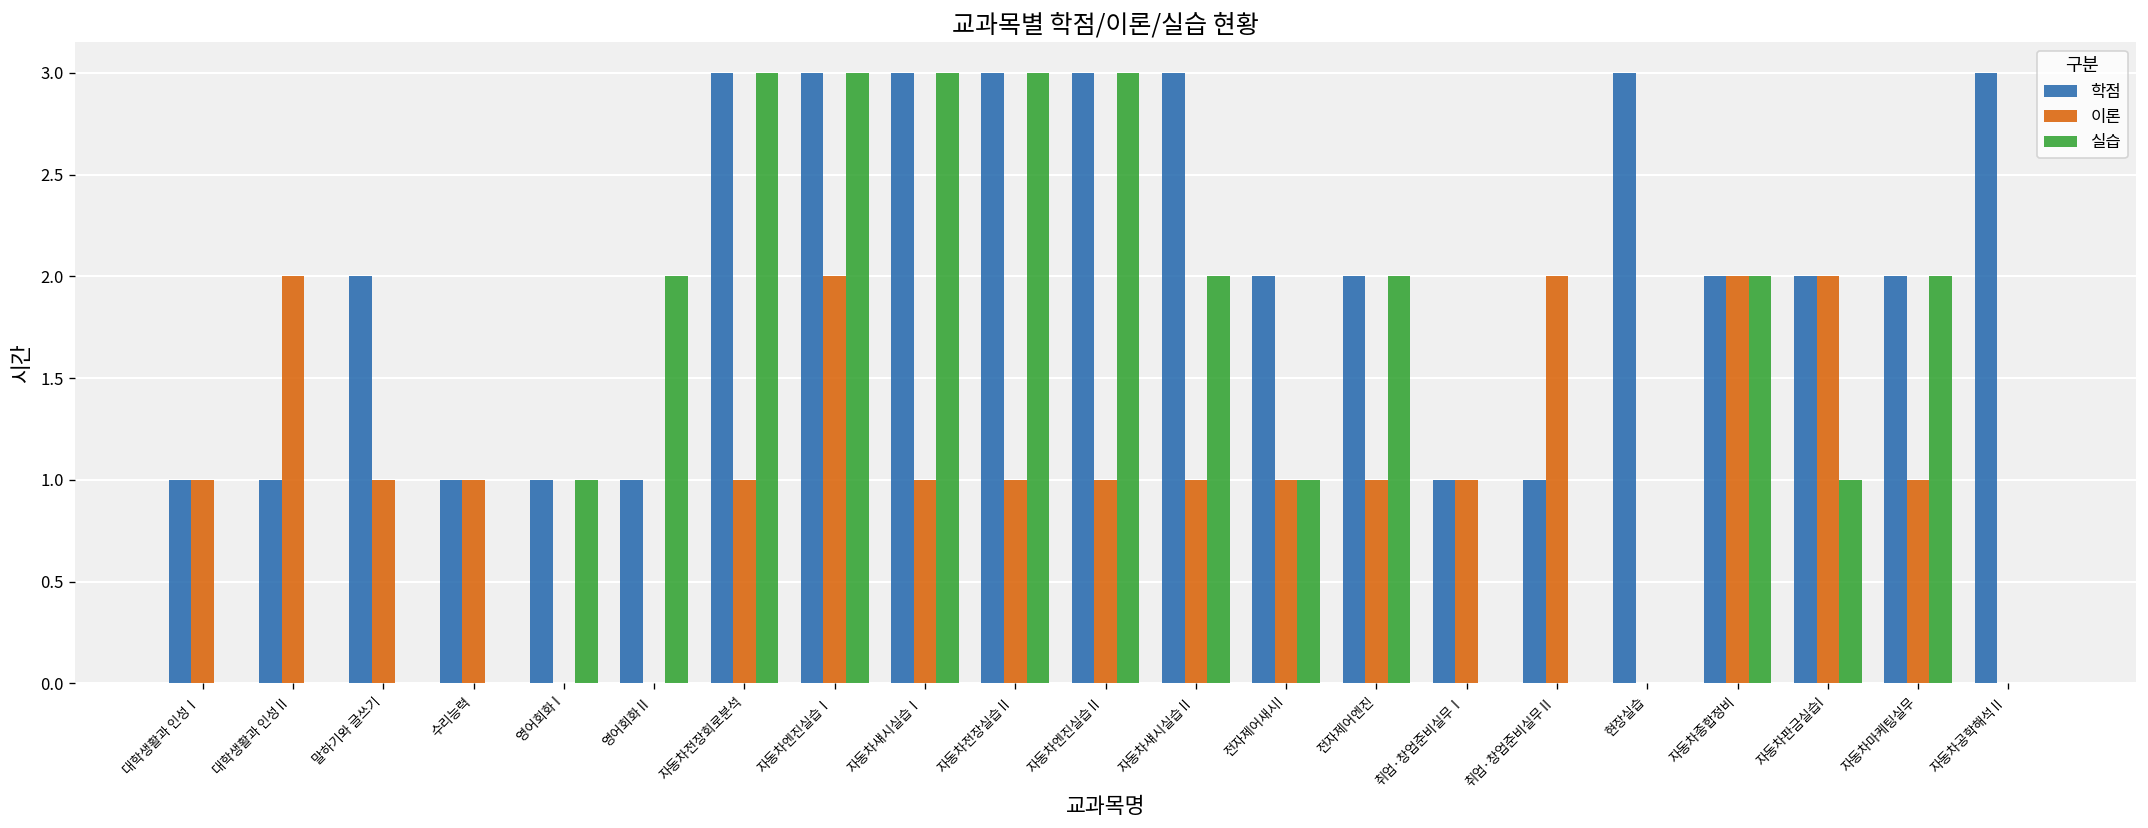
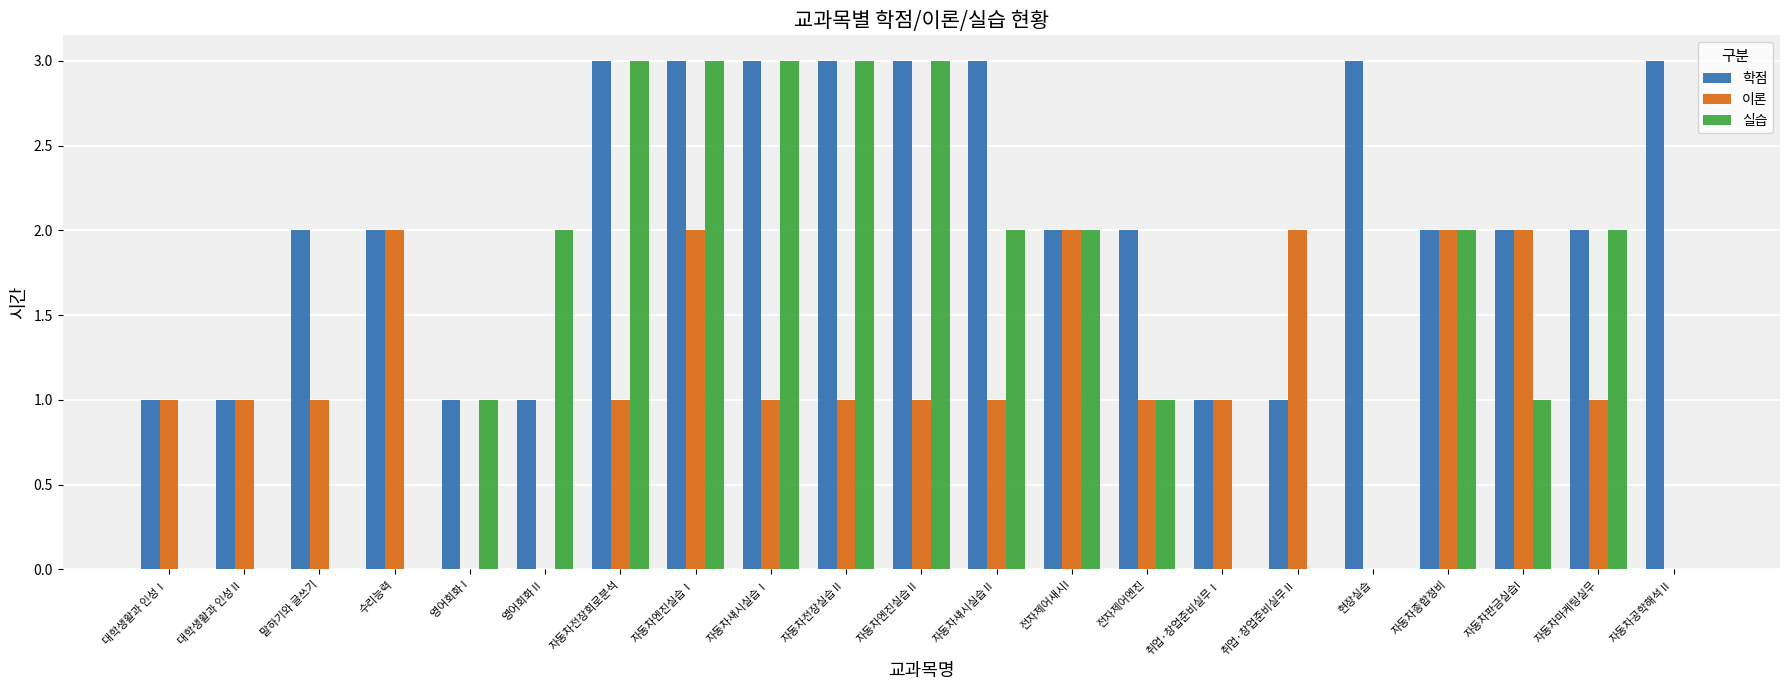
이론, 대학생활과 인성Ⅱ: 2 -> 1
학점, 수리능력: 1 -> 2
이론, 수리능력: 1 -> 2
이론, 전자제어새시I: 1 -> 2
실습, 전자제어새시I: 1 -> 2
실습, 전자제어엔진: 2 -> 1
